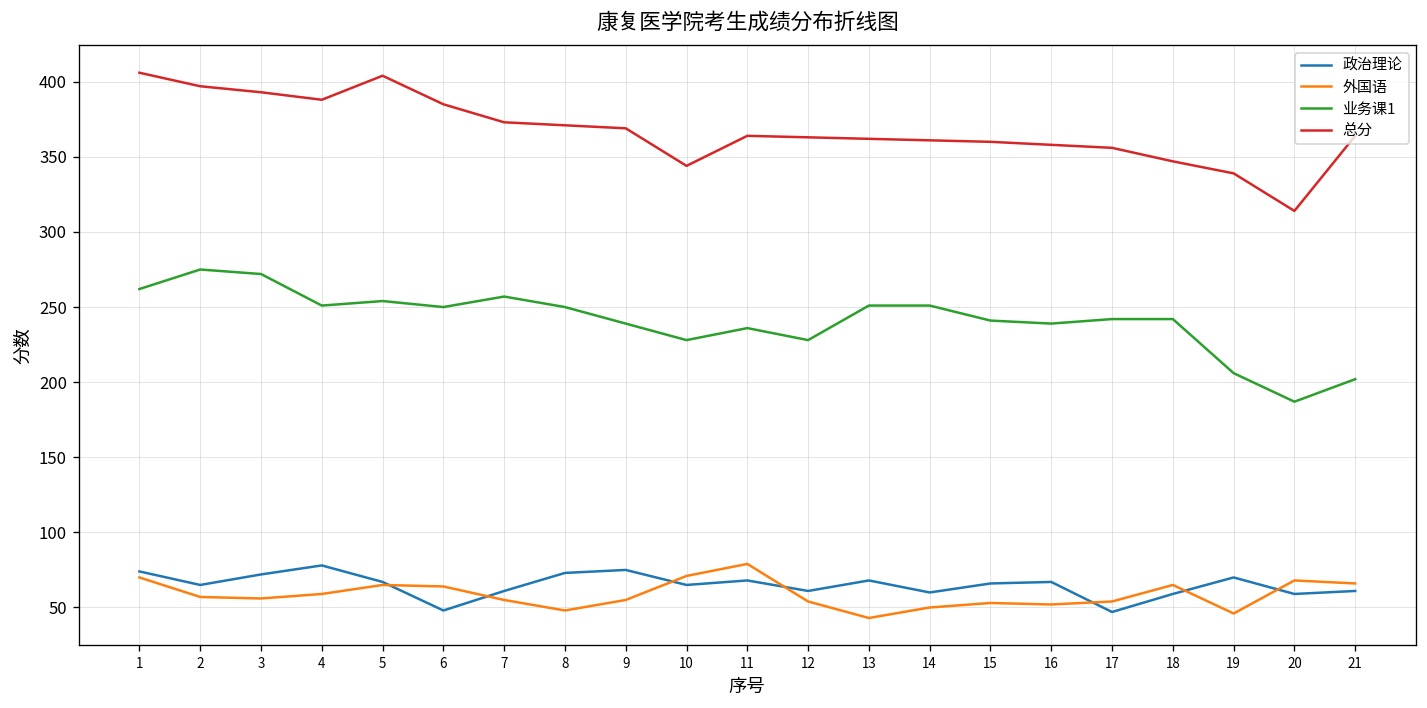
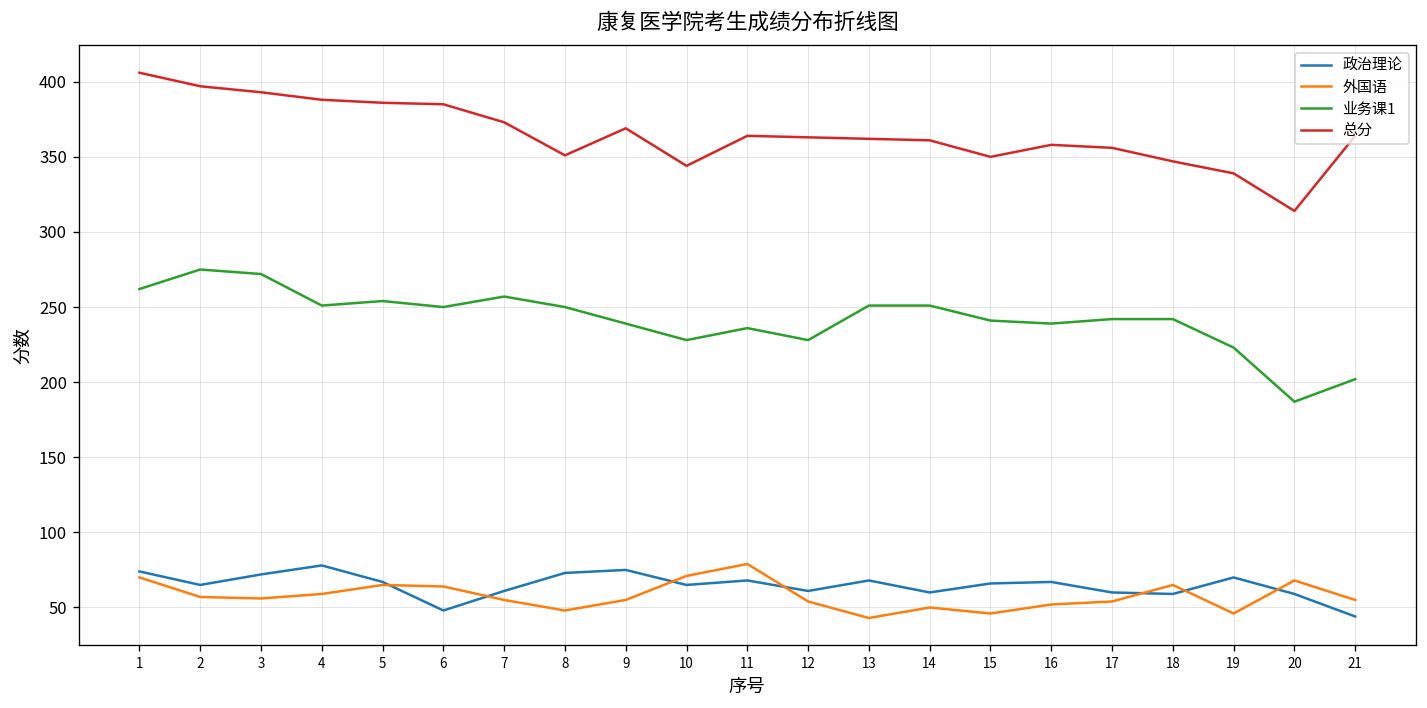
总分, 5: 404 -> 386
总分, 8: 371 -> 351
外国语, 15: 53 -> 46
总分, 15: 360 -> 350
政治理论, 17: 47 -> 60
业务课1, 19: 206 -> 223
政治理论, 21: 61 -> 44
外国语, 21: 66 -> 55
